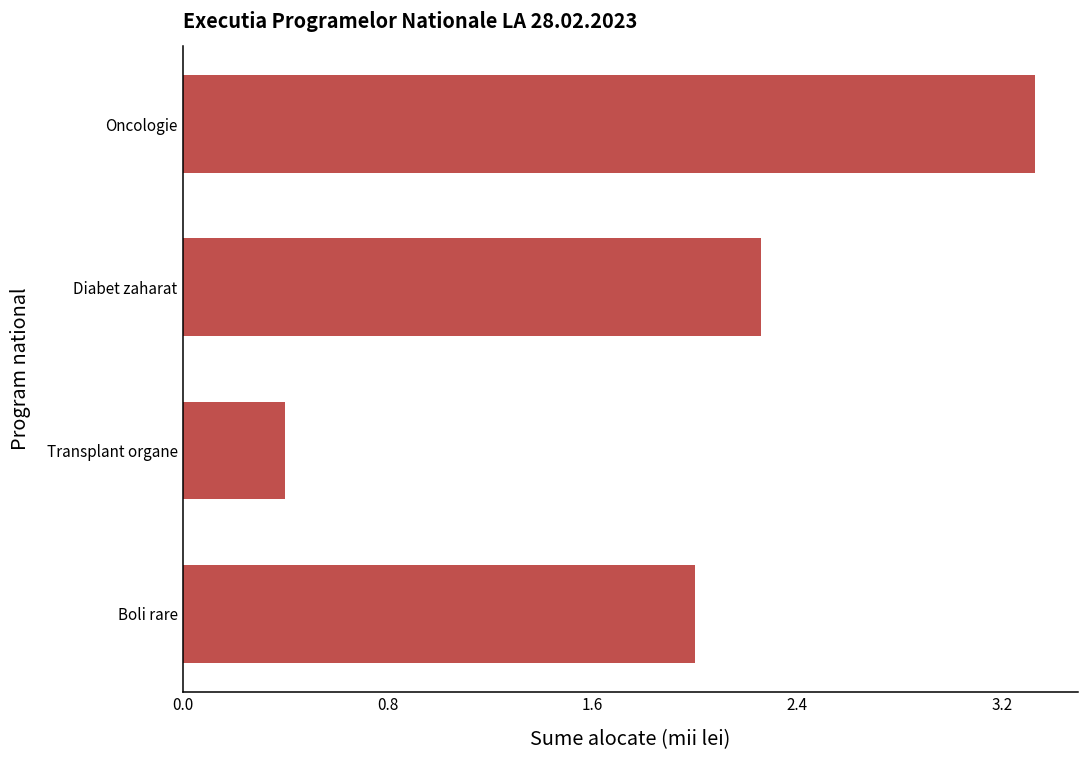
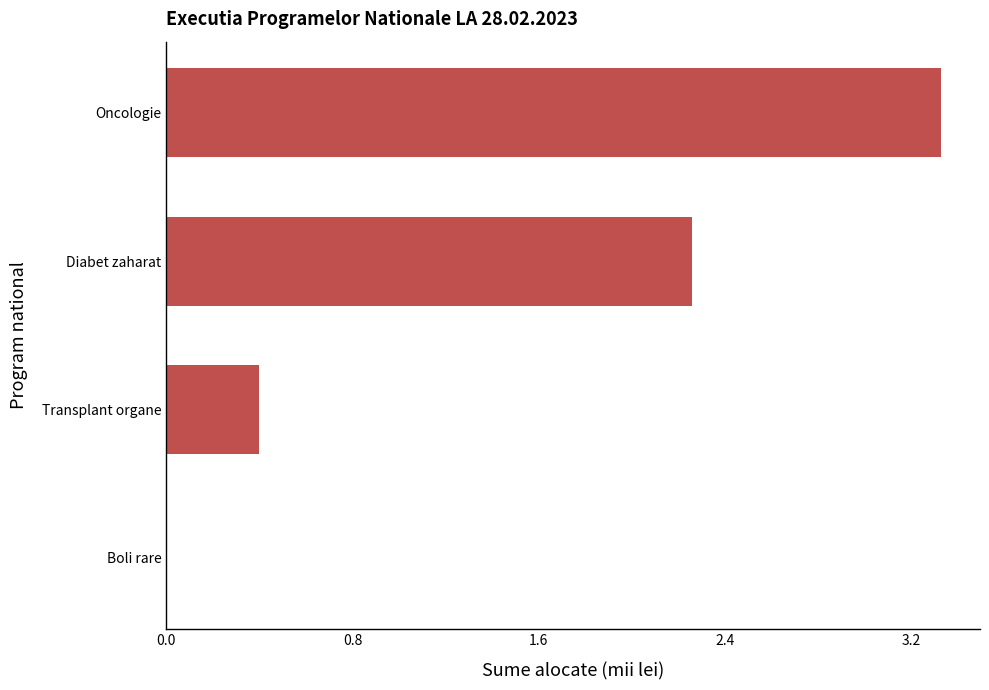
Boli rare: 2 -> 0
